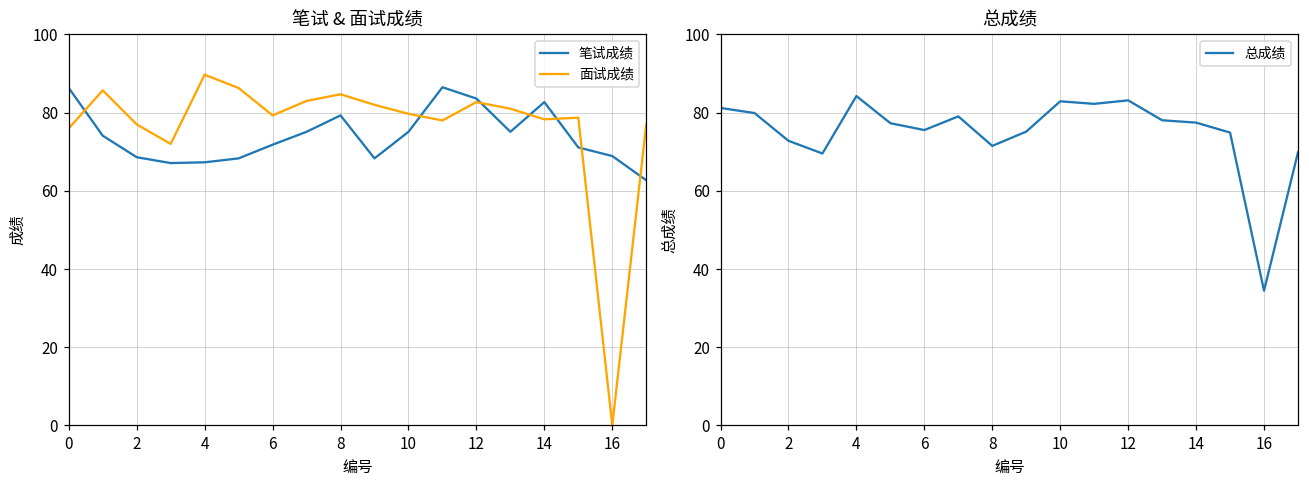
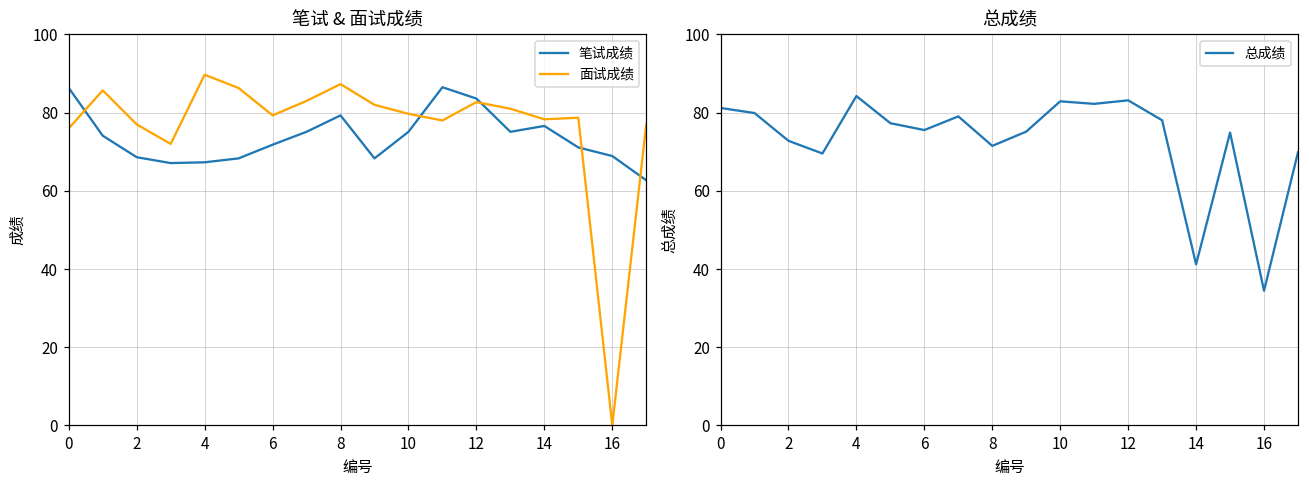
笔试 & 面试成绩, 面试成绩, 8: 85 -> 87
笔试 & 面试成绩, 笔试成绩, 14: 83 -> 77
总成绩, 14: 77 -> 41
